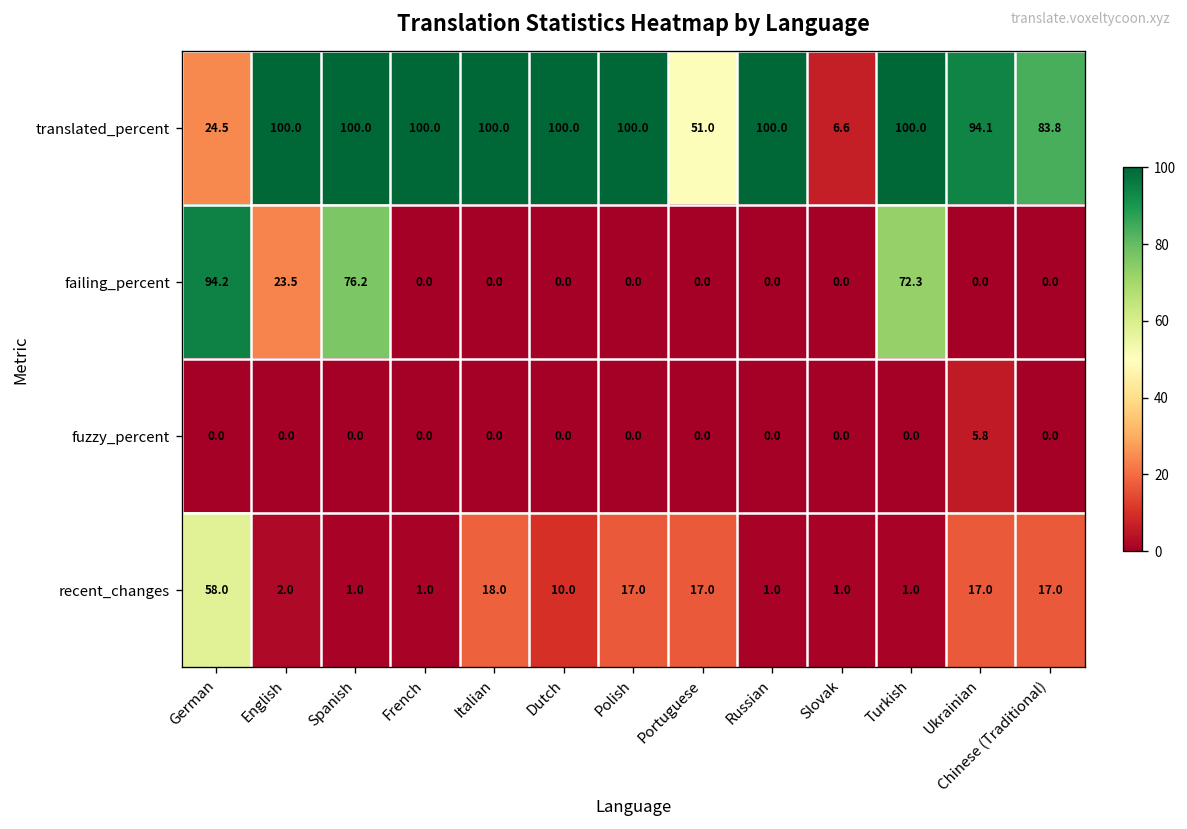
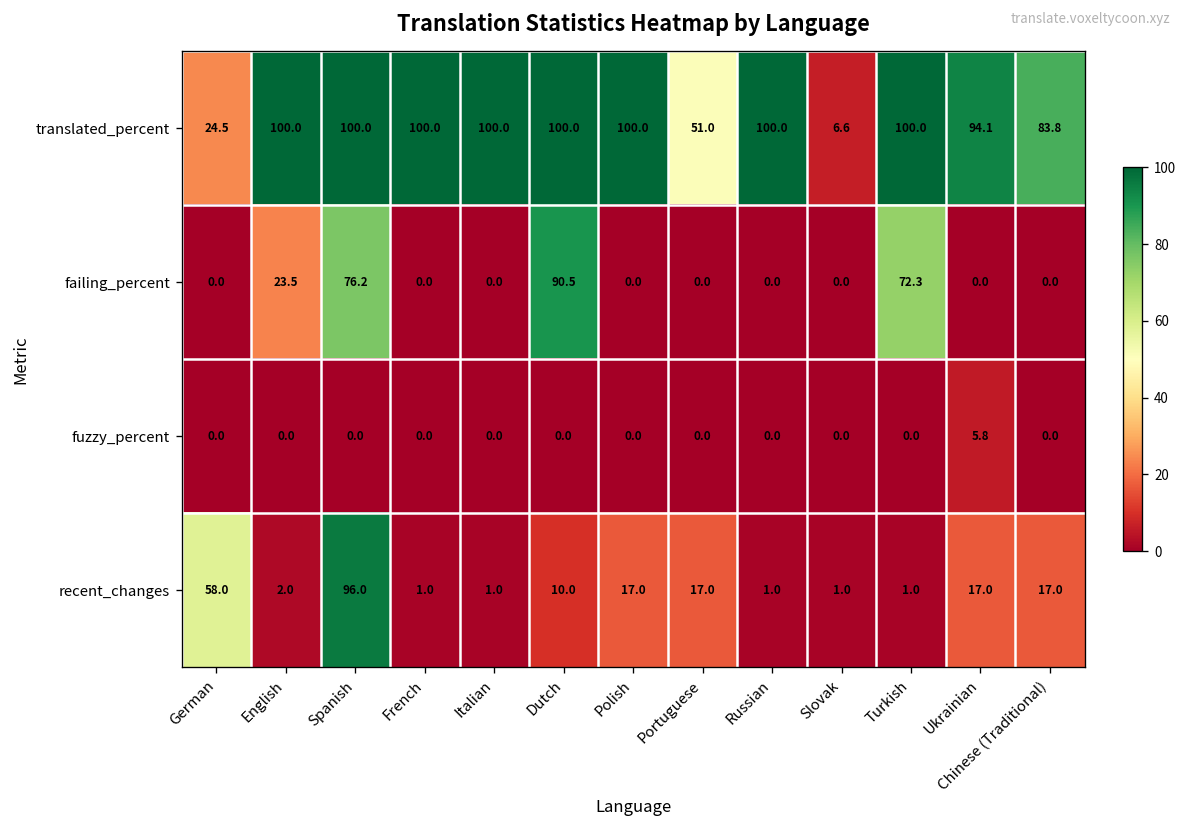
failing_percent, German: 94.2 -> 0.0
failing_percent, Dutch: 0.0 -> 90.5
recent_changes, Spanish: 1.0 -> 96.0
recent_changes, Italian: 18.0 -> 1.0
